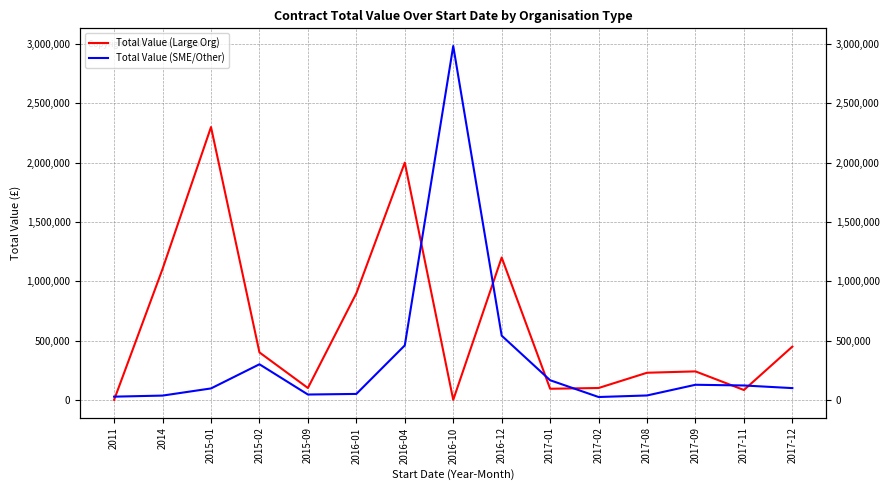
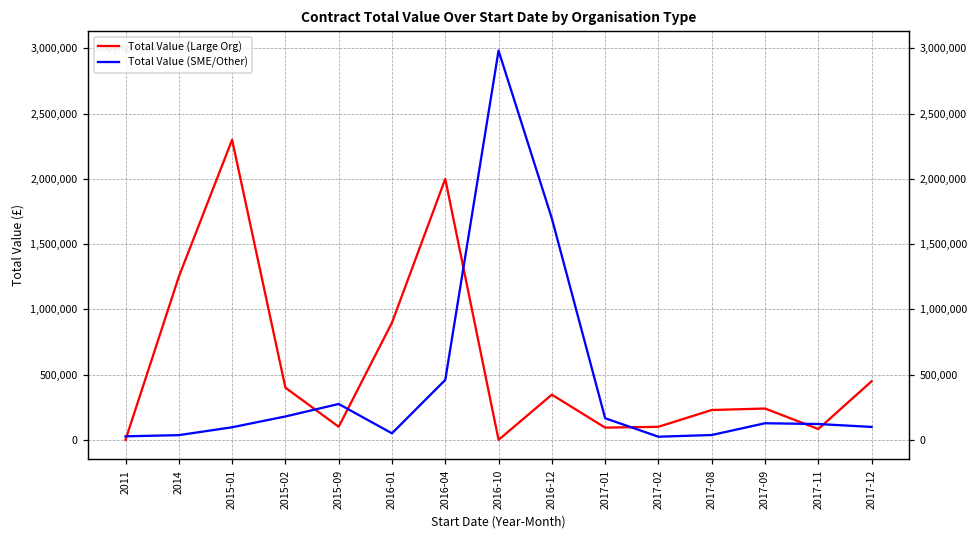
Total Value (Large Org), 2014: 1,100,000 -> 1,250,000
Total Value (SME/Other), 2015-02: 300,000 -> 180,000
Total Value (SME/Other), 2015-09: 40,000 -> 270,000
Total Value (Large Org), 2016-12: 1,200,000 -> 350,000
Total Value (SME/Other), 2016-12: 540,000 -> 1,700,000
